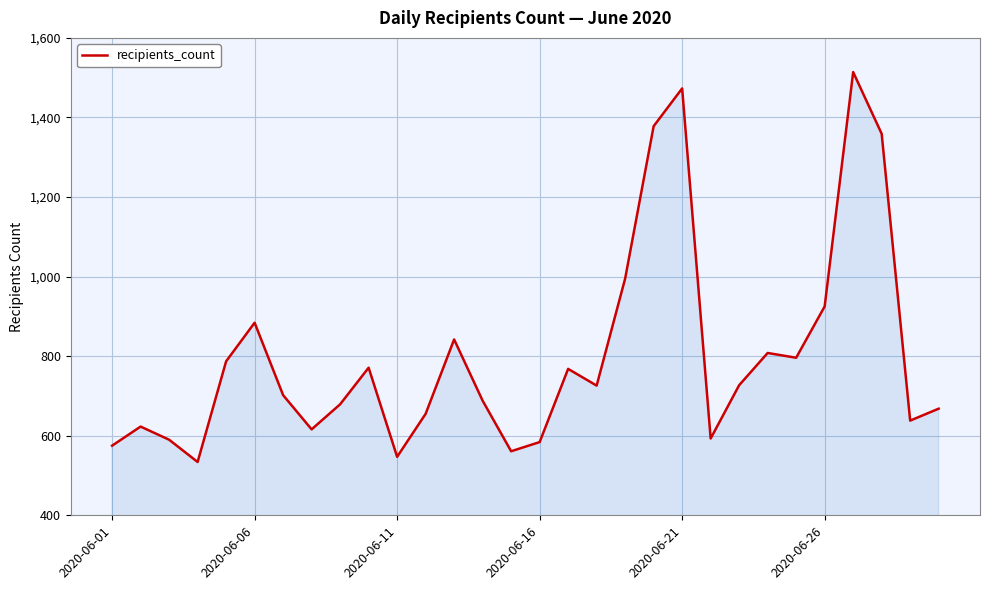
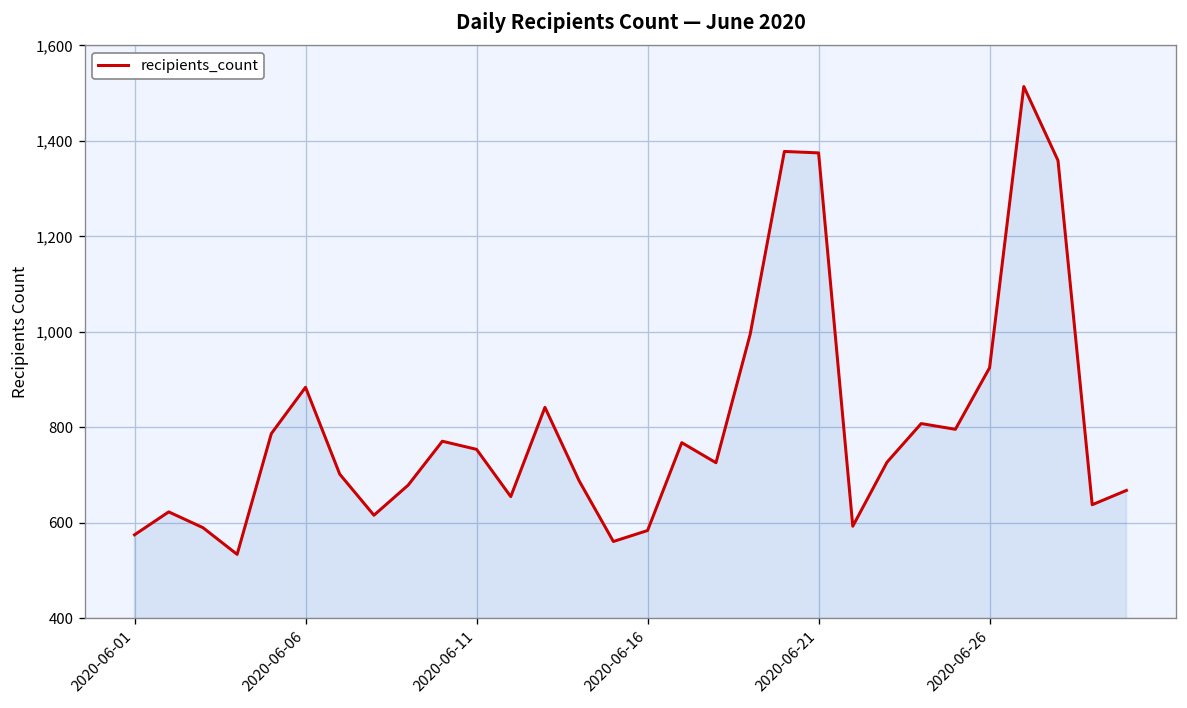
2020-06-11: 550 -> 750
2020-06-21: 1,470 -> 1,380
